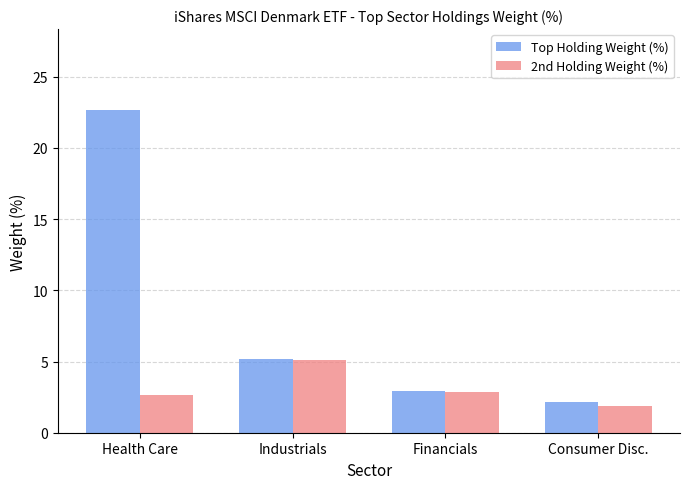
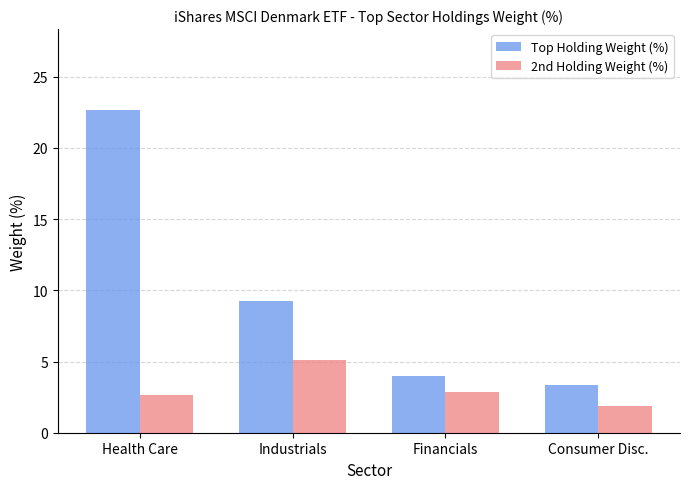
Top Holding Weight (%), Industrials: 5.2 -> 9.2
Top Holding Weight (%), Financials: 3.0 -> 4.0
Top Holding Weight (%), Consumer Disc.: 2.1 -> 3.3
